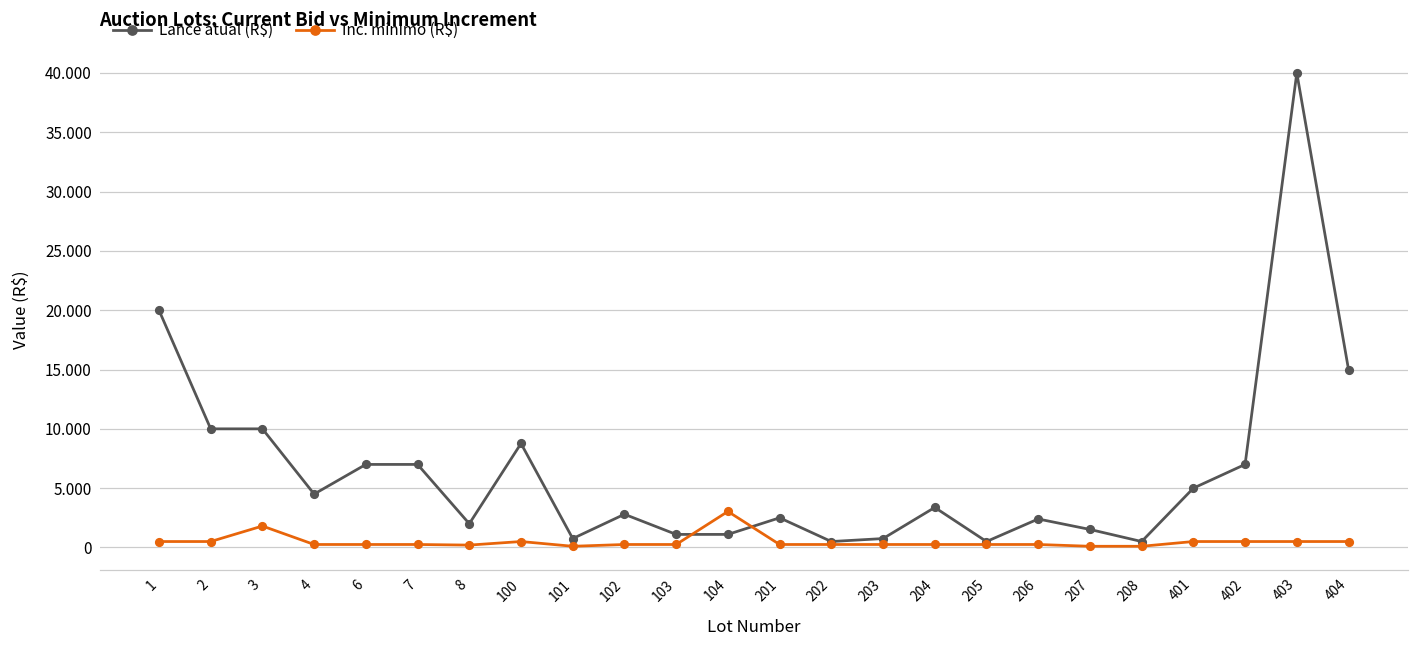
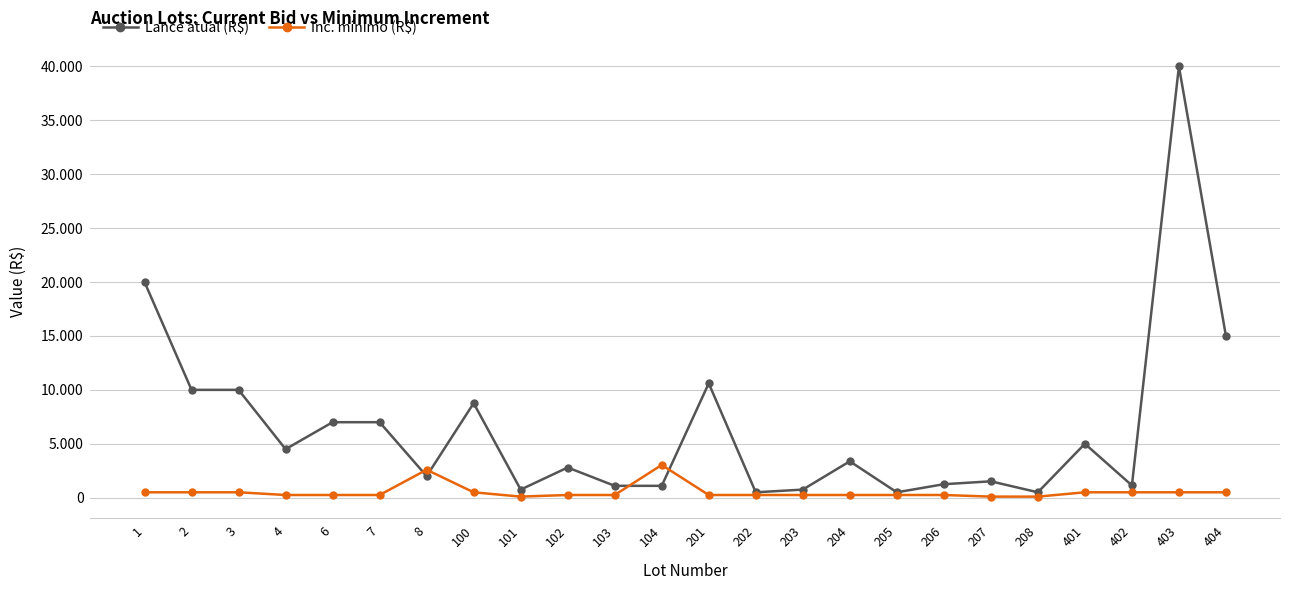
Inc. mínimo (R$), 3: 1.8 -> 0.5
Inc. mínimo (R$), 8: 0.2 -> 2.6
Lance atual (R$), 201: 2.5 -> 10.6
Lance atual (R$), 206: 2.4 -> 1.3
Lance atual (R$), 402: 7.0 -> 1.1
